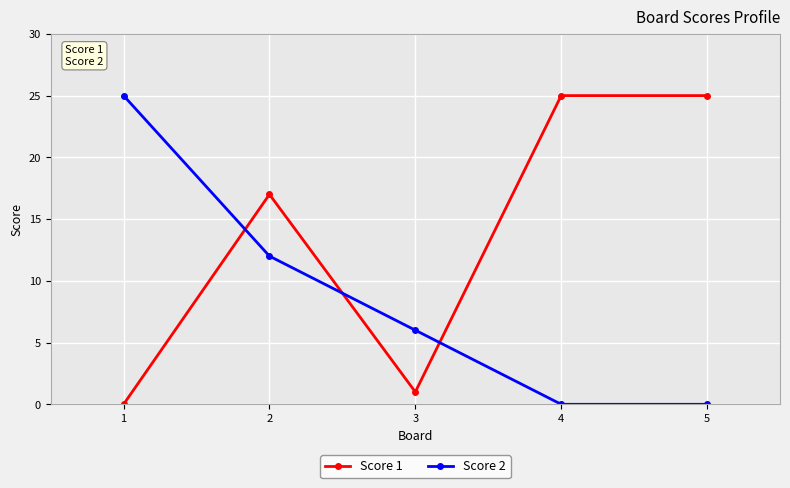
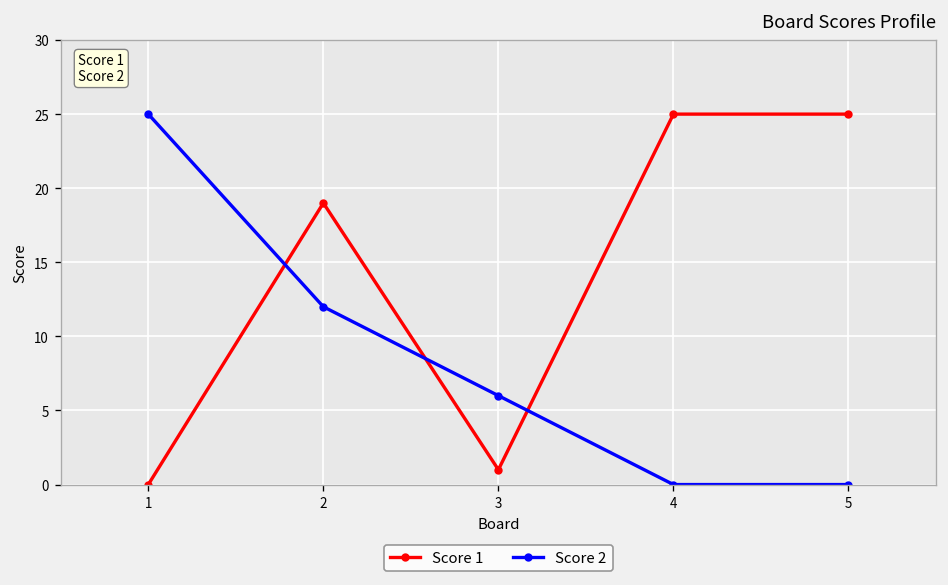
Score 1, 2: 17 -> 19
